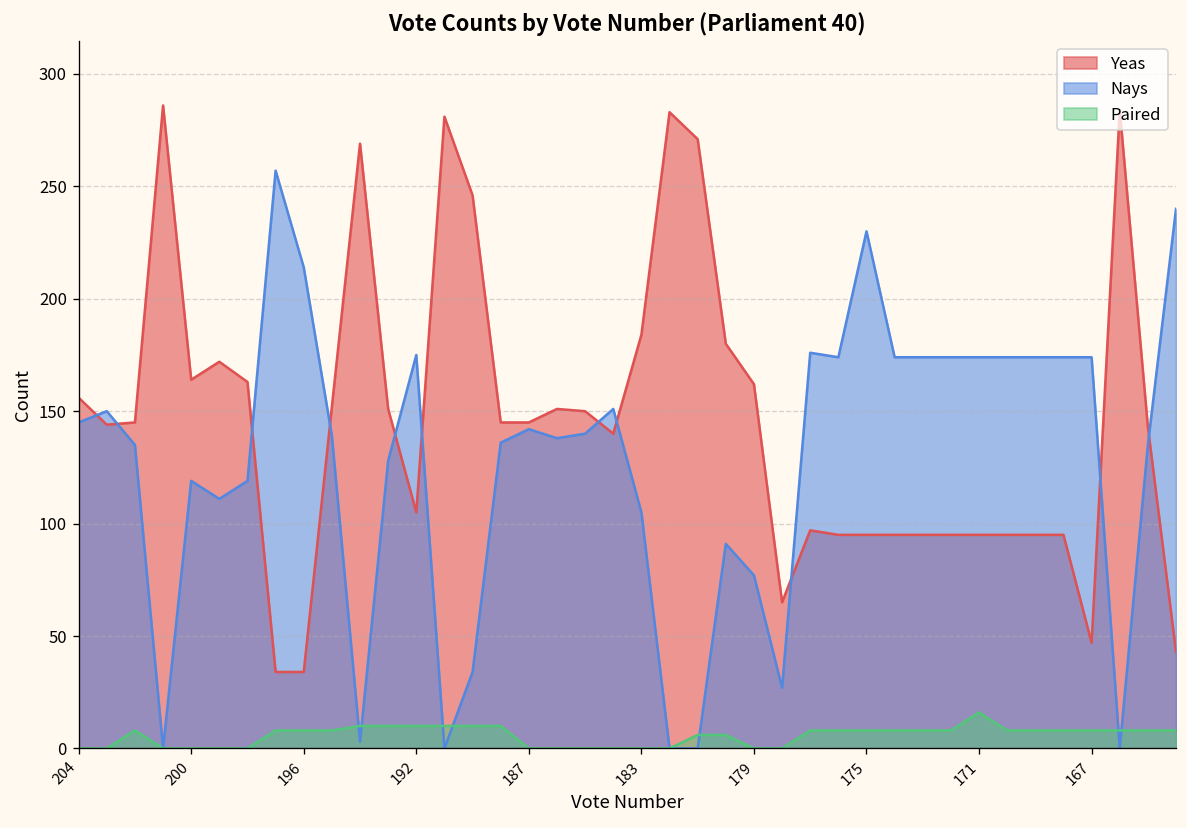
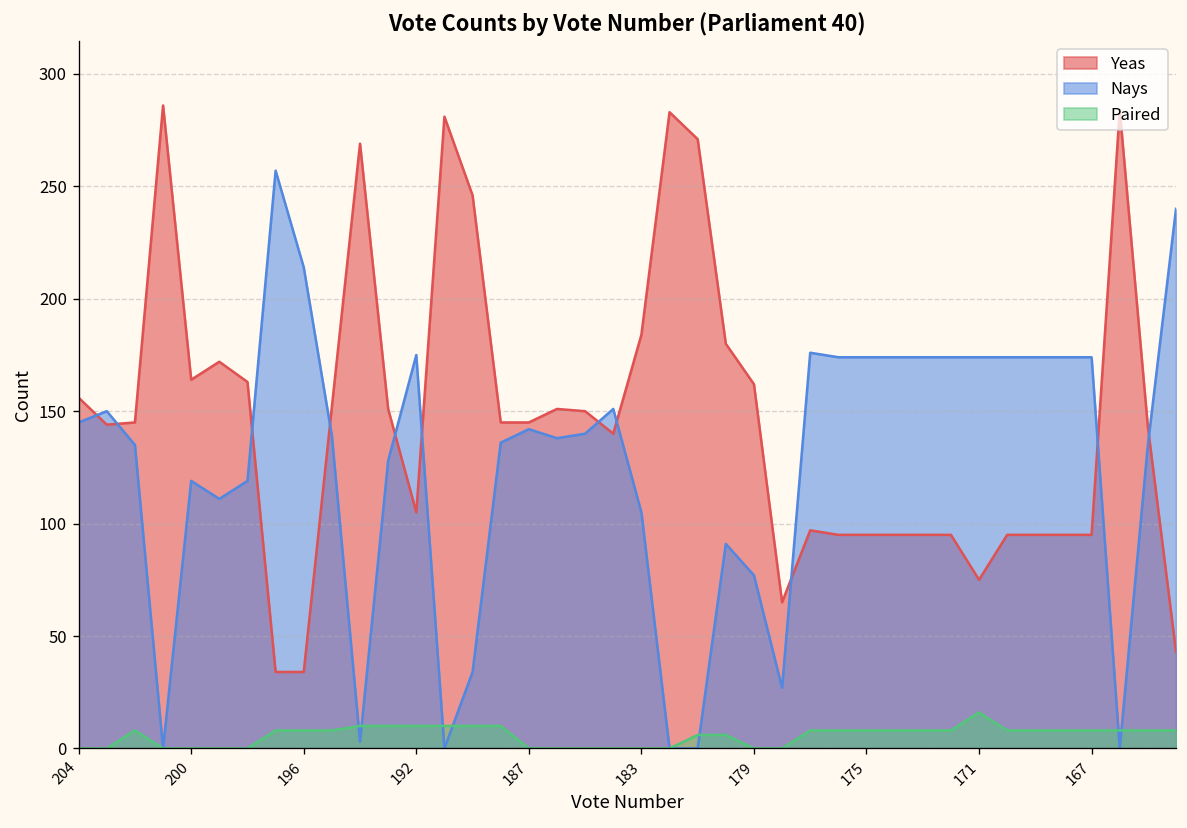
Nays, 175: 230 -> 174
Yeas, 171: 95 -> 75
Yeas, 167: 47 -> 95
